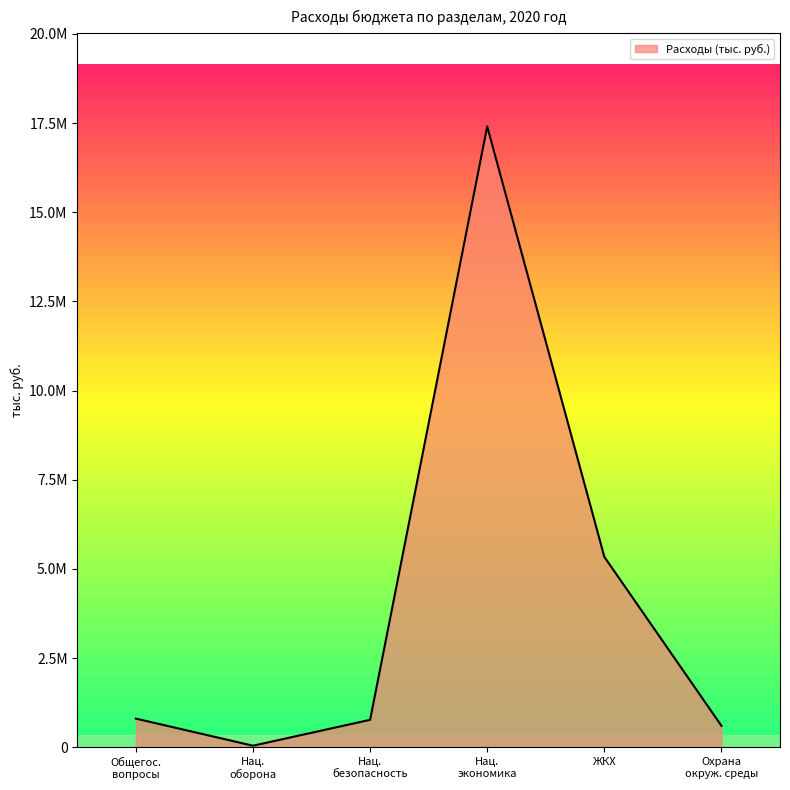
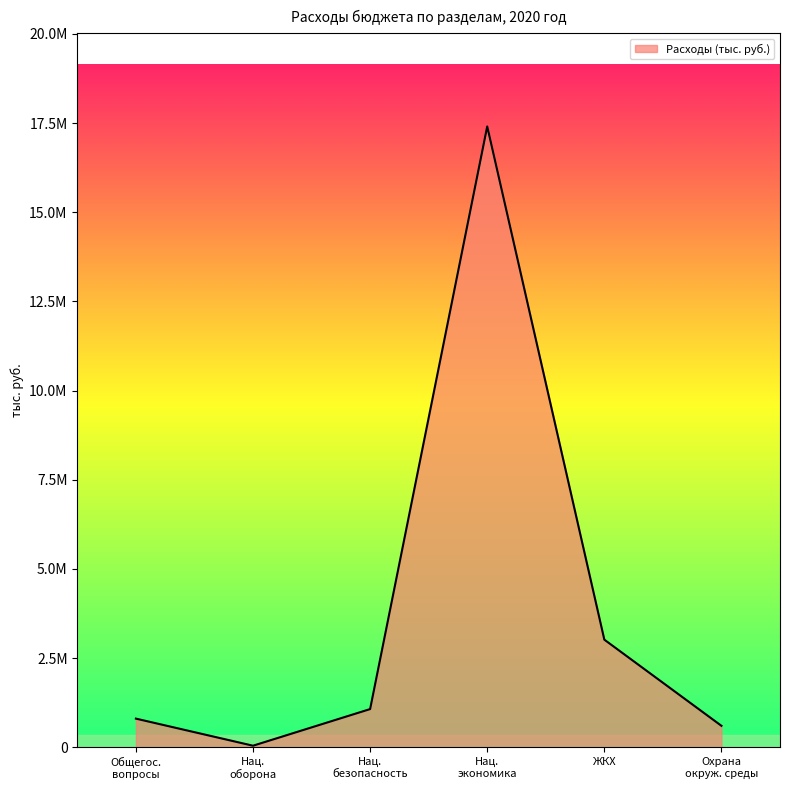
Нац. безопасность: 800000 -> 1100000
ЖКХ: 5300000 -> 3000000
